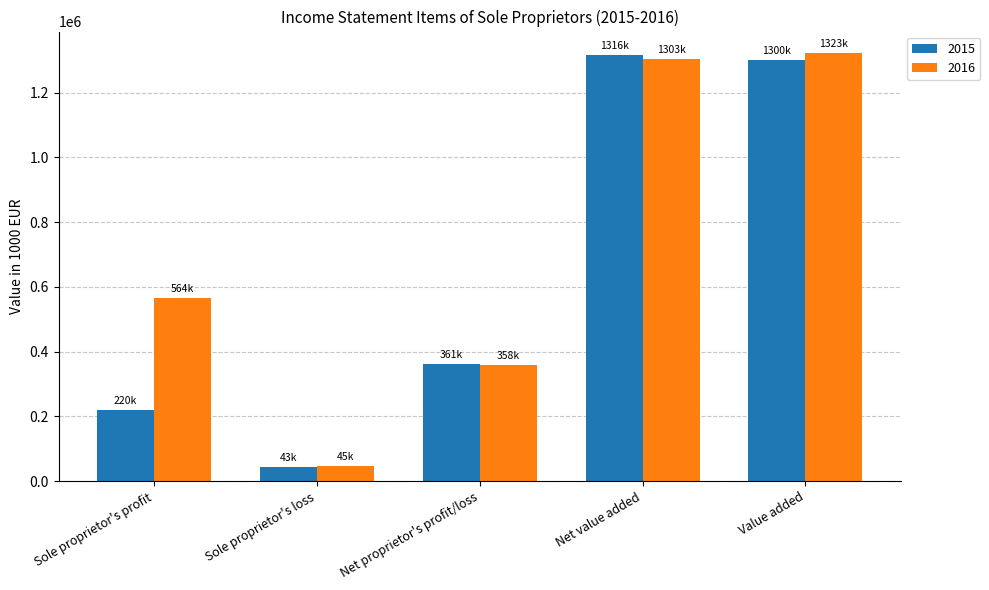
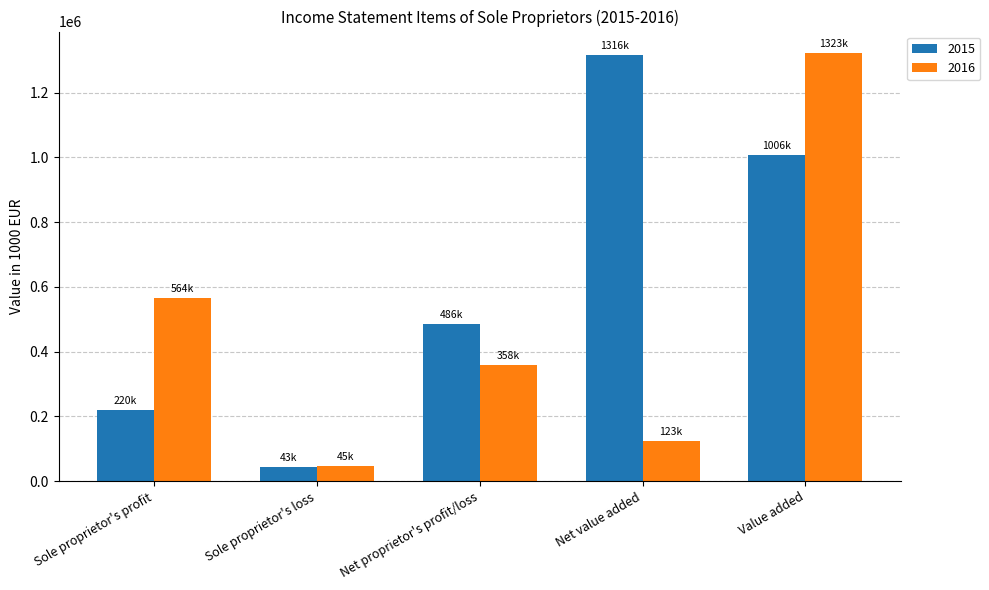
2015, Net proprietor's profit/loss: 361k -> 486k
2016, Net value added: 1303k -> 123k
2015, Value added: 1300k -> 1006k
